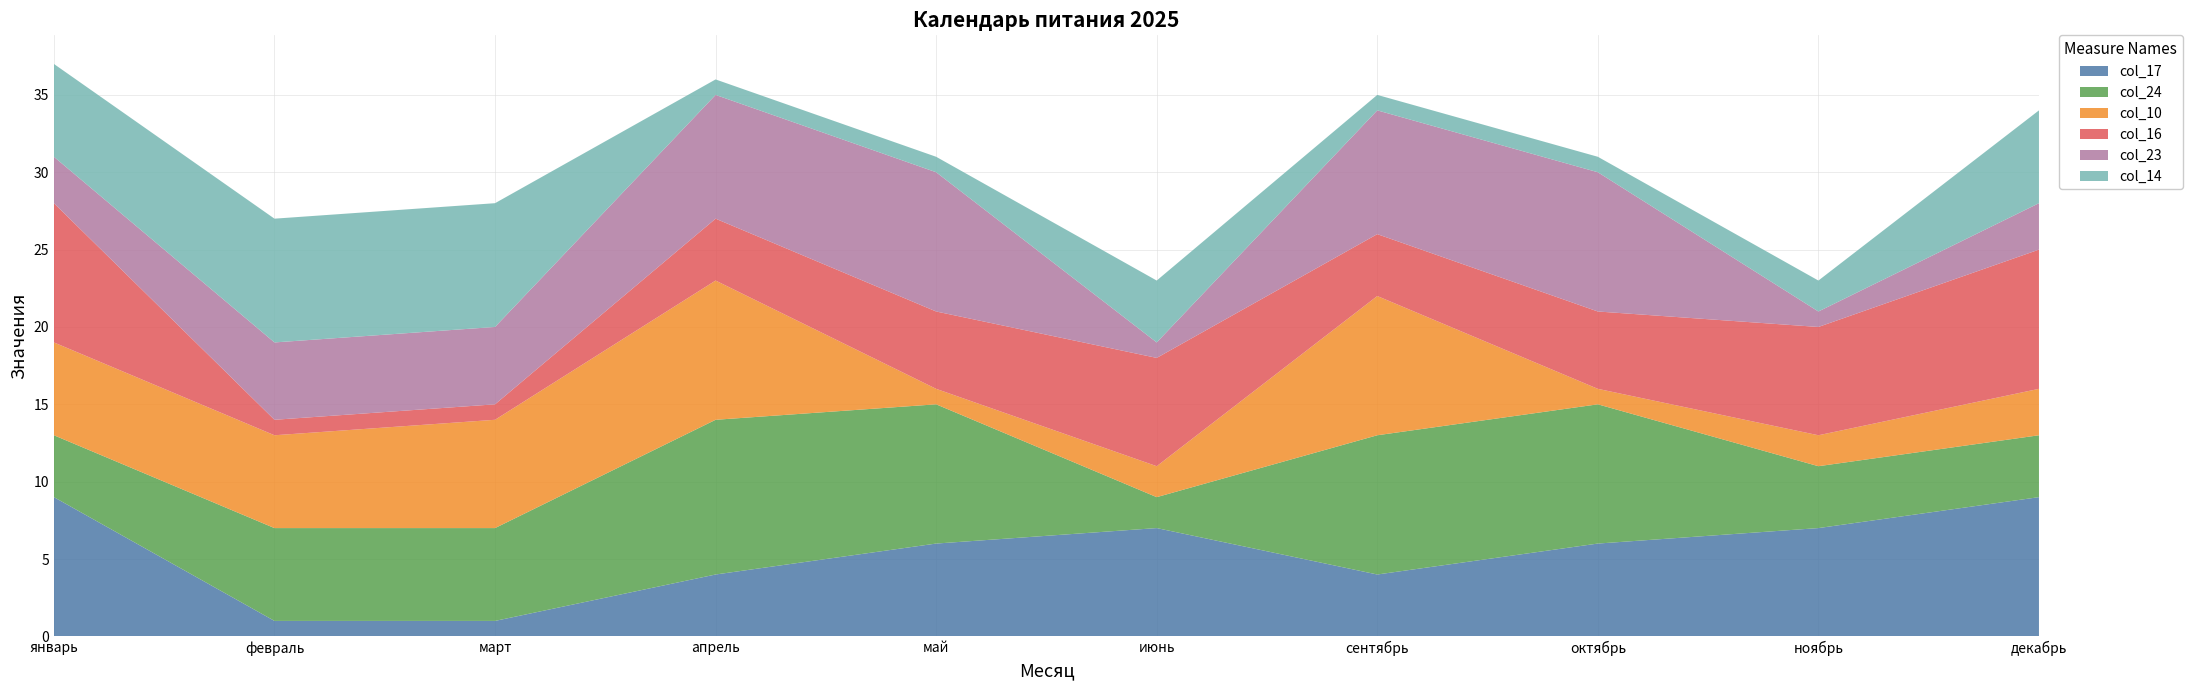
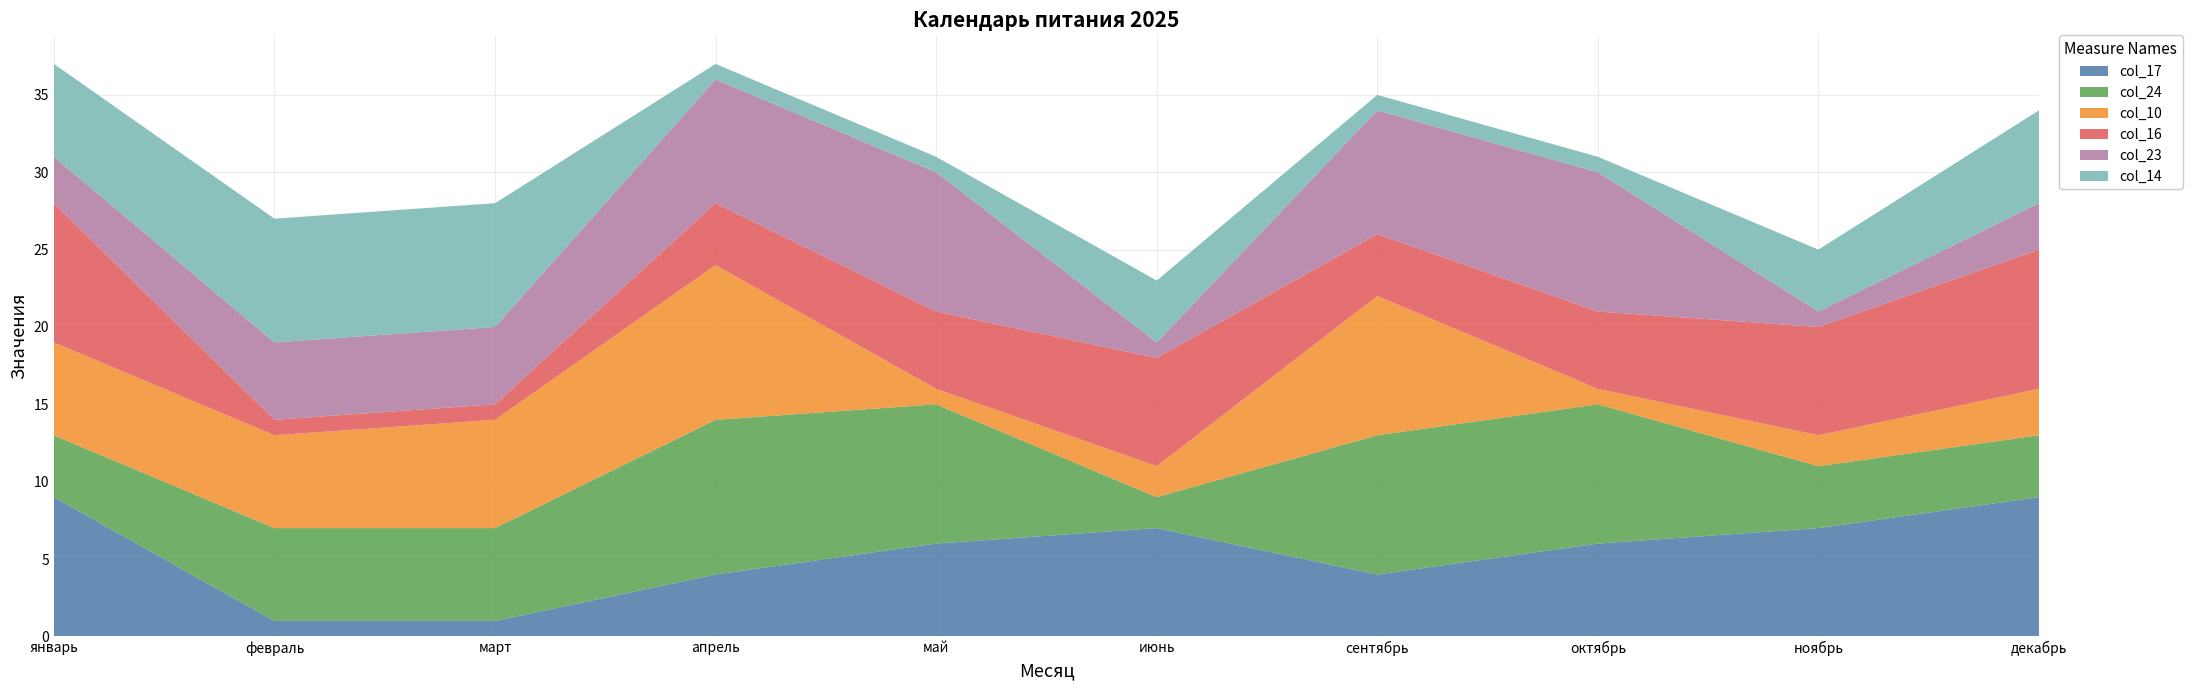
col_10, апрель: 9 -> 10
col_14, ноябрь: 2 -> 4
